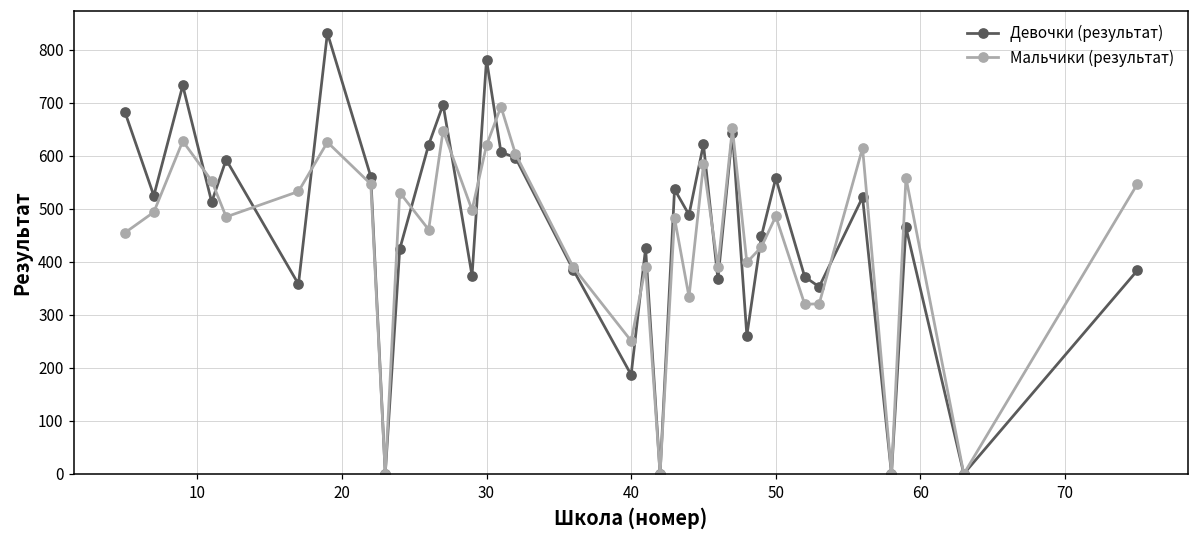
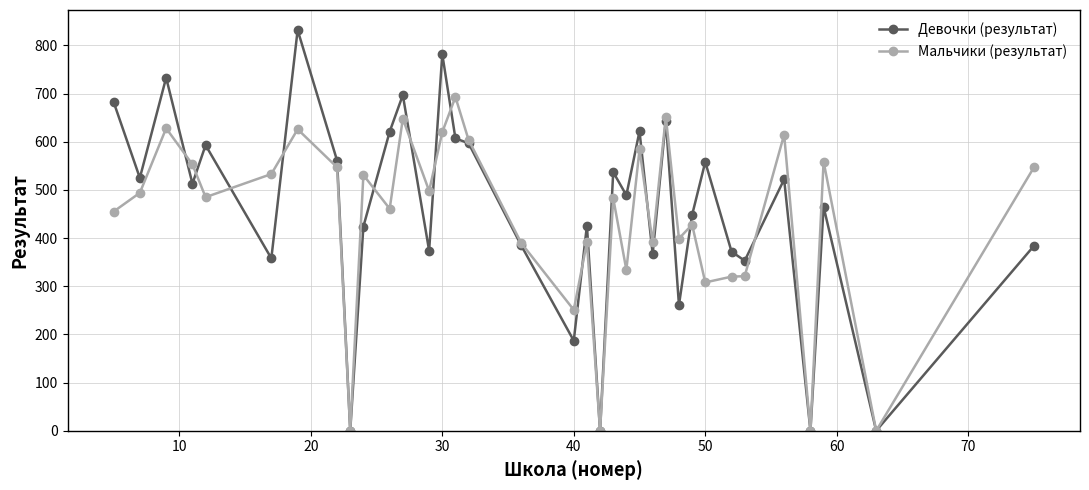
Мальчики (результат), 50: 490 -> 310
